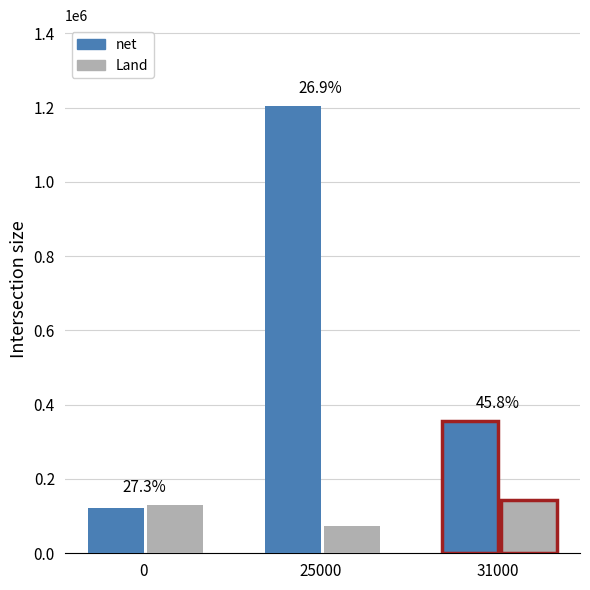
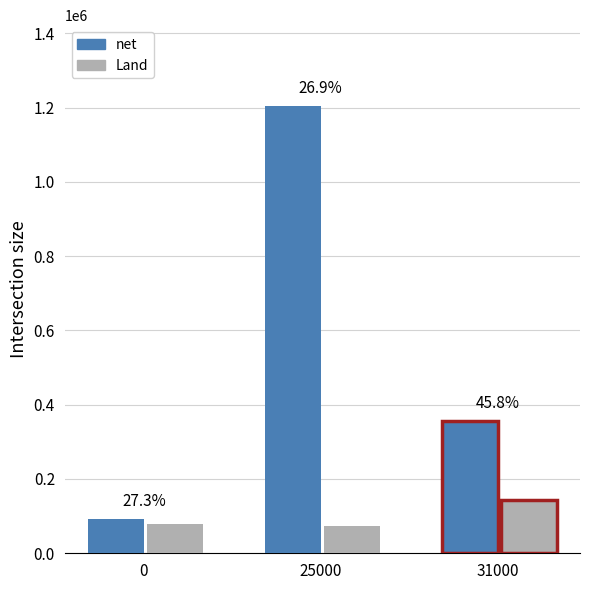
net, 0: 120000 -> 90000
Land, 0: 130000 -> 80000
